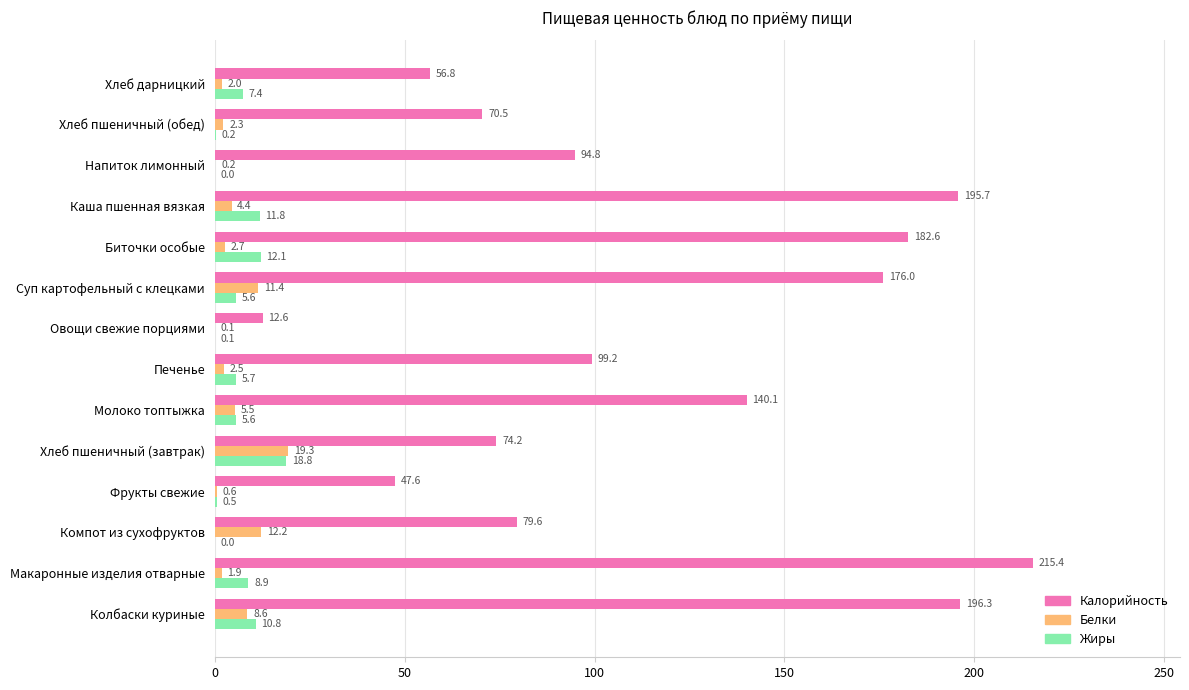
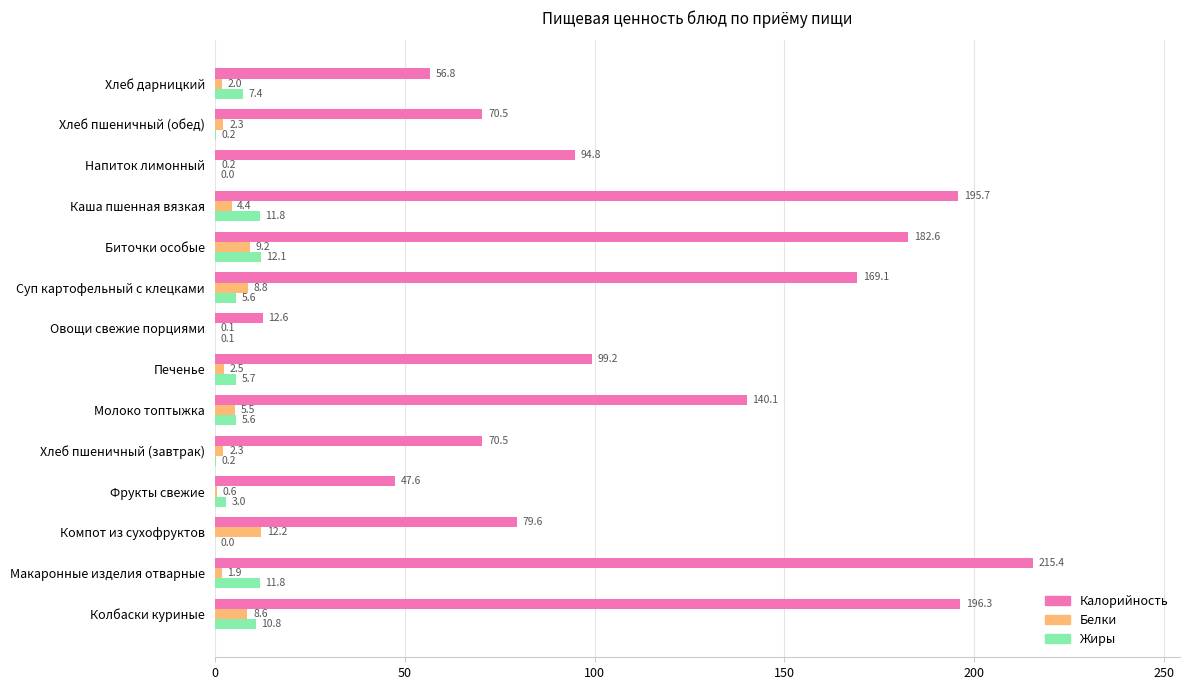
Белки, Биточки особые: 2.7 -> 9.2
Калорийность, Суп картофельный с клецками: 176.0 -> 169.1
Белки, Суп картофельный с клецками: 11.4 -> 8.8
Калорийность, Хлеб пшеничный (завтрак): 74.2 -> 70.5
Белки, Хлеб пшеничный (завтрак): 19.3 -> 2.3
Жиры, Хлеб пшеничный (завтрак): 18.8 -> 0.2
Жиры, Фрукты свежие: 0.5 -> 3.0
Жиры, Макаронные изделия отварные: 8.9 -> 11.8
